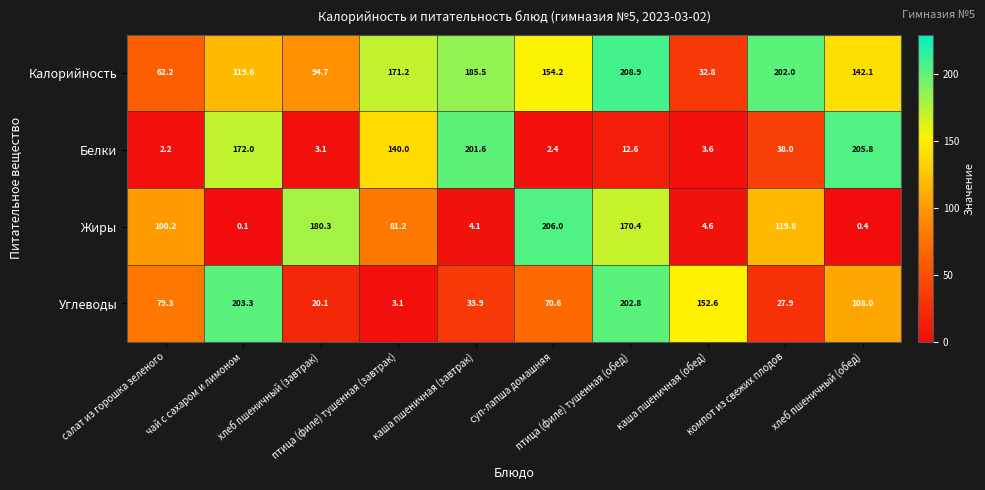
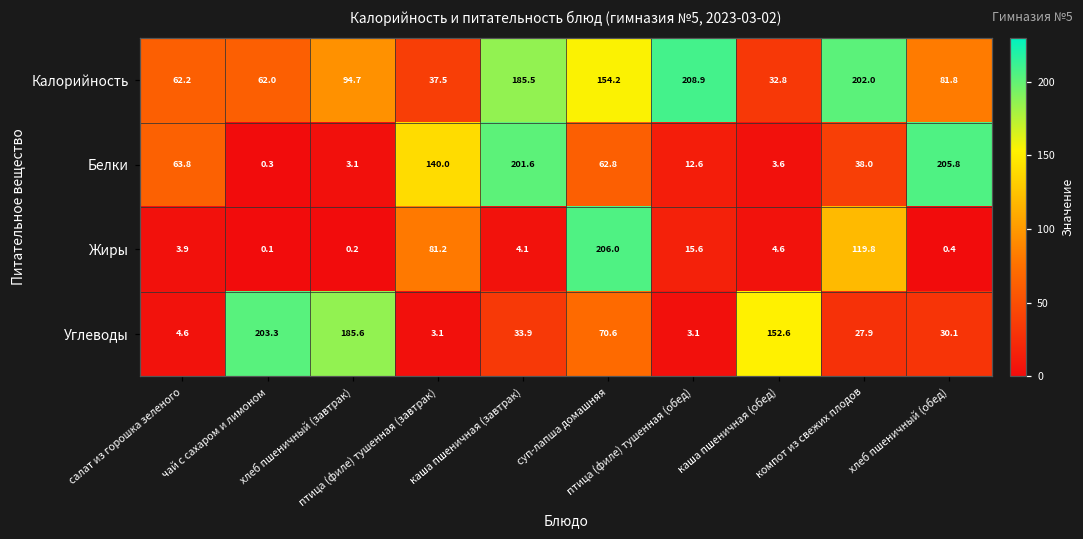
Калорийность, чай с сахаром и лимоном: 119.6 -> 62.0
Калорийность, птица (филе) тушенная (завтрак): 171.2 -> 37.5
Калорийность, хлеб пшеничный (обед): 142.1 -> 81.8
Белки, салат из горошка зеленого: 2.2 -> 63.8
Белки, чай с сахаром и лимоном: 172.0 -> 0.3
Белки, суп-лапша домашняя: 2.4 -> 62.8
Жиры, салат из горошка зеленого: 100.2 -> 3.9
Жиры, хлеб пшеничный (завтрак): 180.3 -> 0.2
Жиры, птица (филе) тушенная (обед): 170.4 -> 15.6
Углеводы, салат из горошка зеленого: 79.3 -> 4.6
Углеводы, хлеб пшеничный (завтрак): 20.1 -> 185.6
Углеводы, птица (филе) тушенная (обед): 202.8 -> 3.1
Углеводы, хлеб пшеничный (обед): 108.0 -> 30.1
